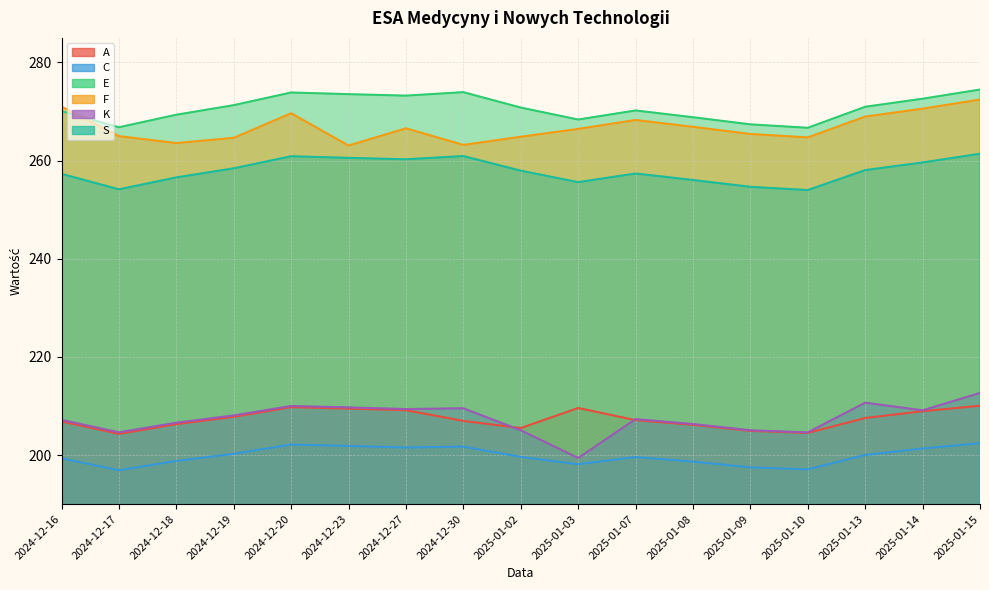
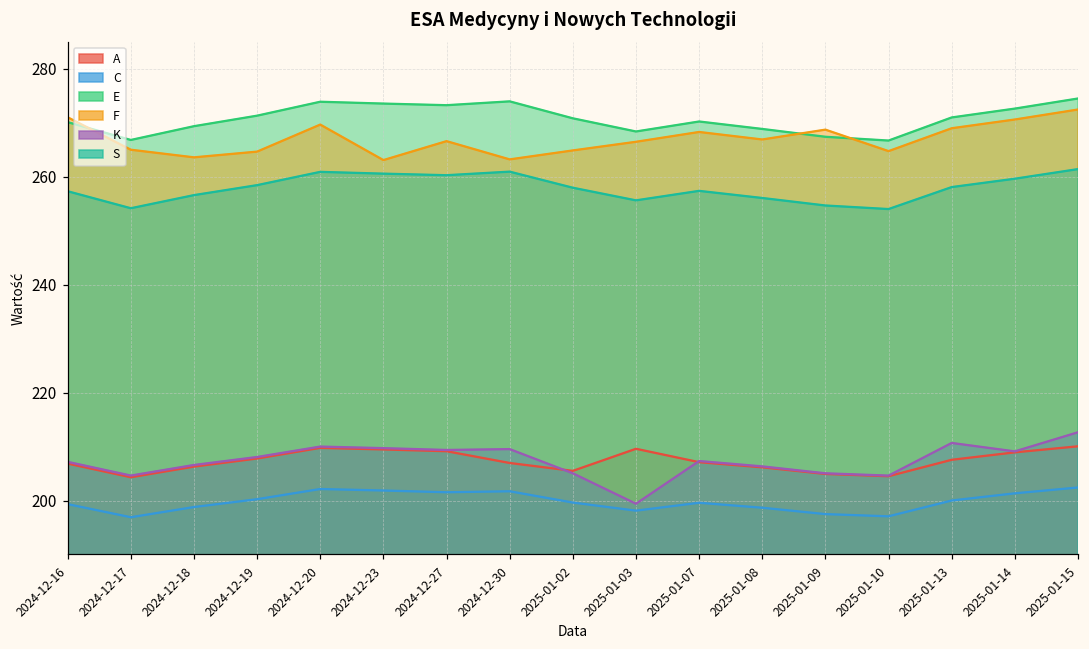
F, 2025-01-09: 265 -> 269
